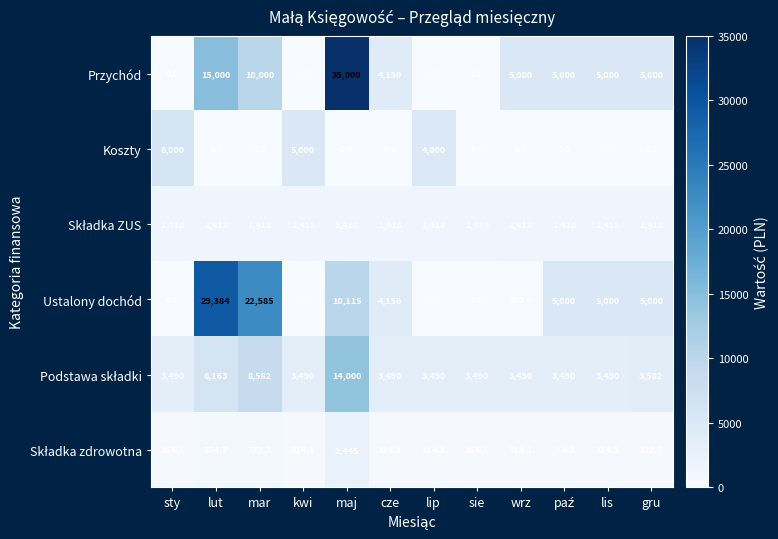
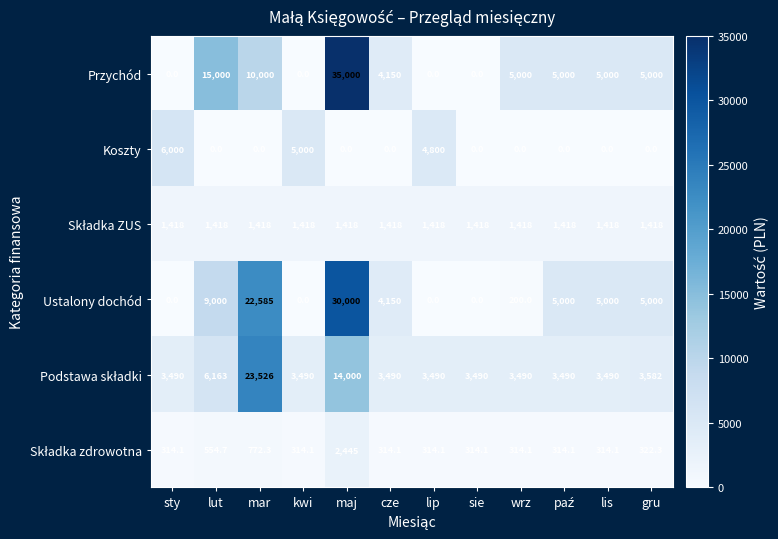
Ustalony dochód, lut: 29,384 -> 9,000
Ustalony dochód, maj: 10,115 -> 30,000
Podstawa składki, mar: 8,582 -> 23,526
